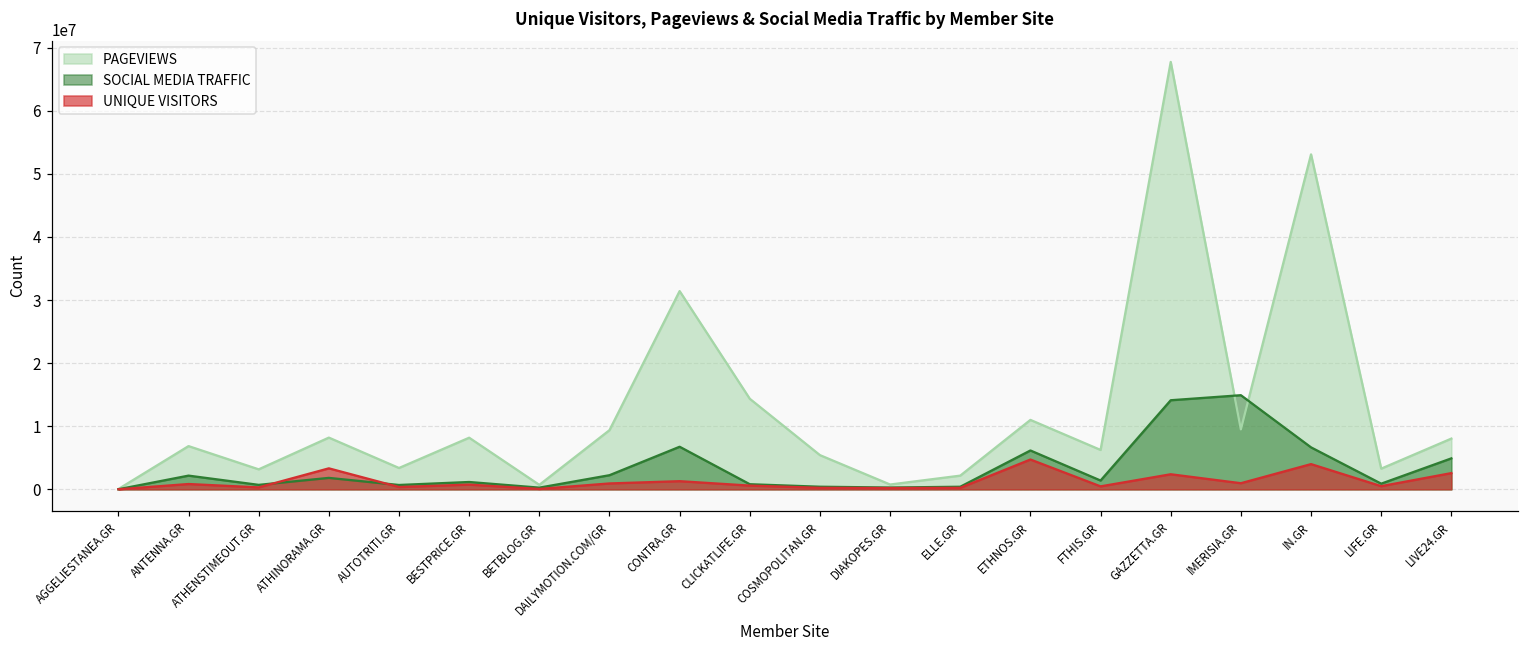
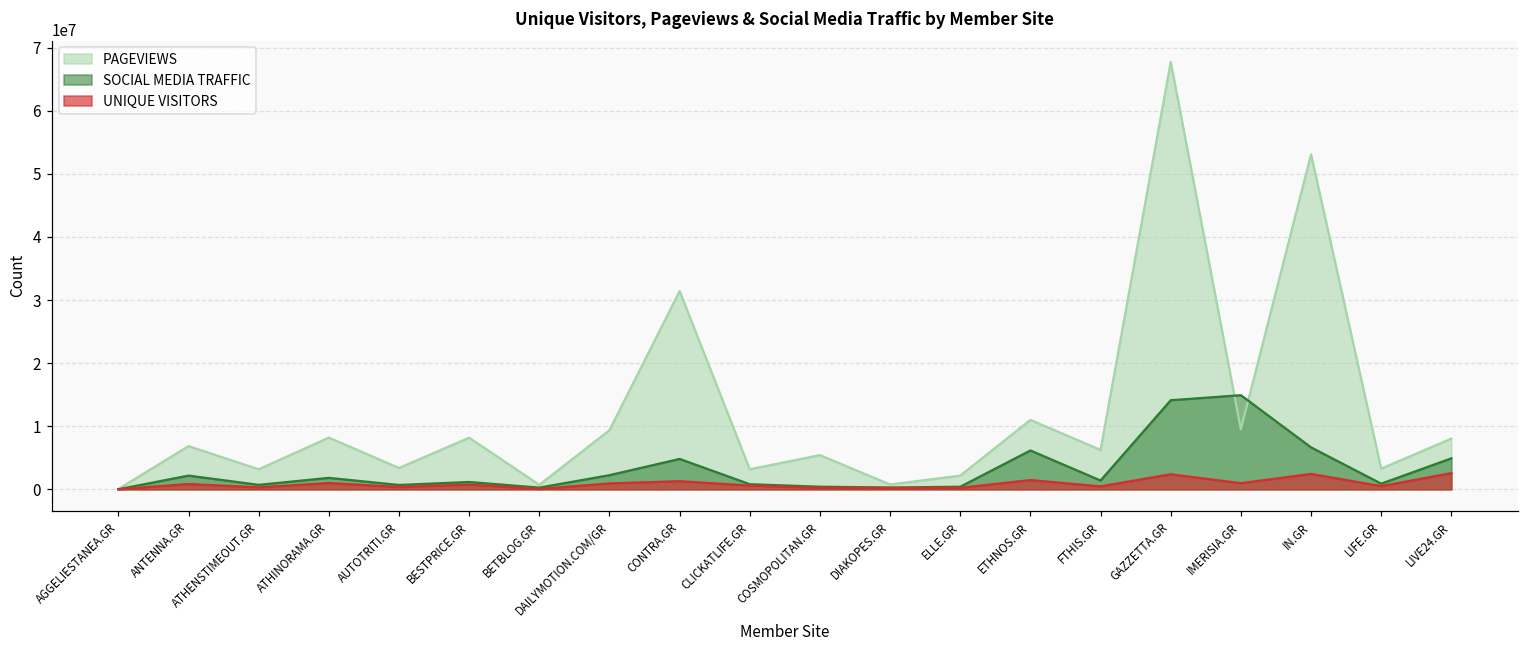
UNIQUE VISITORS, ATHINORAMA.GR: 3000000 -> 1000000
SOCIAL MEDIA TRAFFIC, CONTRA.GR: 7000000 -> 5000000
PAGEVIEWS, CLICKATLIFE.GR: 14000000 -> 3000000
UNIQUE VISITORS, ETHNOS.GR: 5000000 -> 1000000
UNIQUE VISITORS, IN.GR: 4000000 -> 2000000
